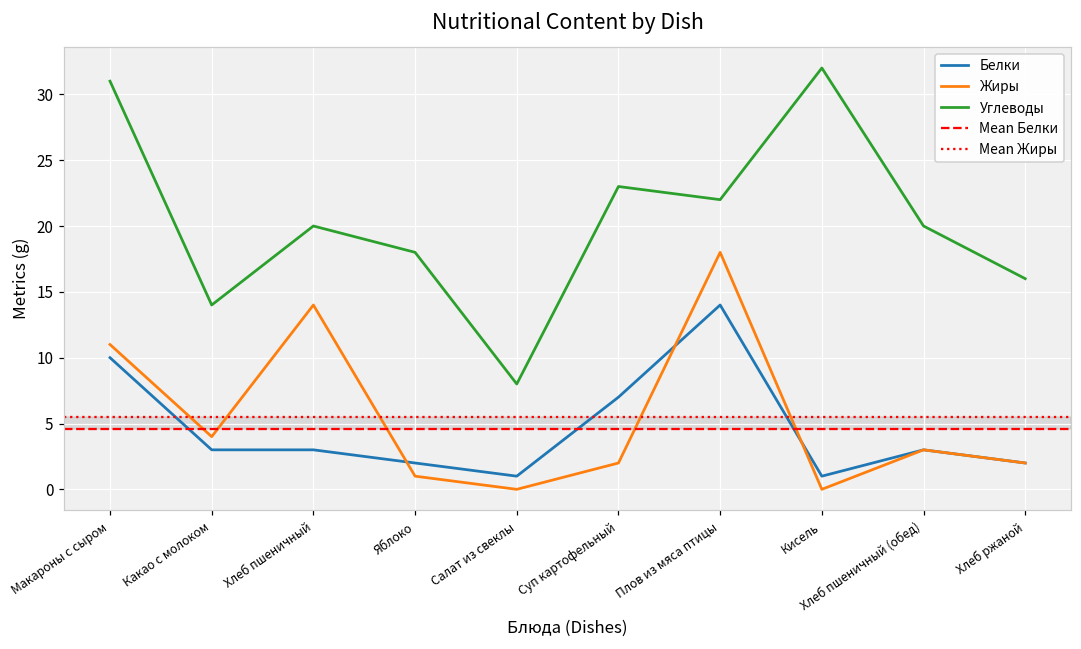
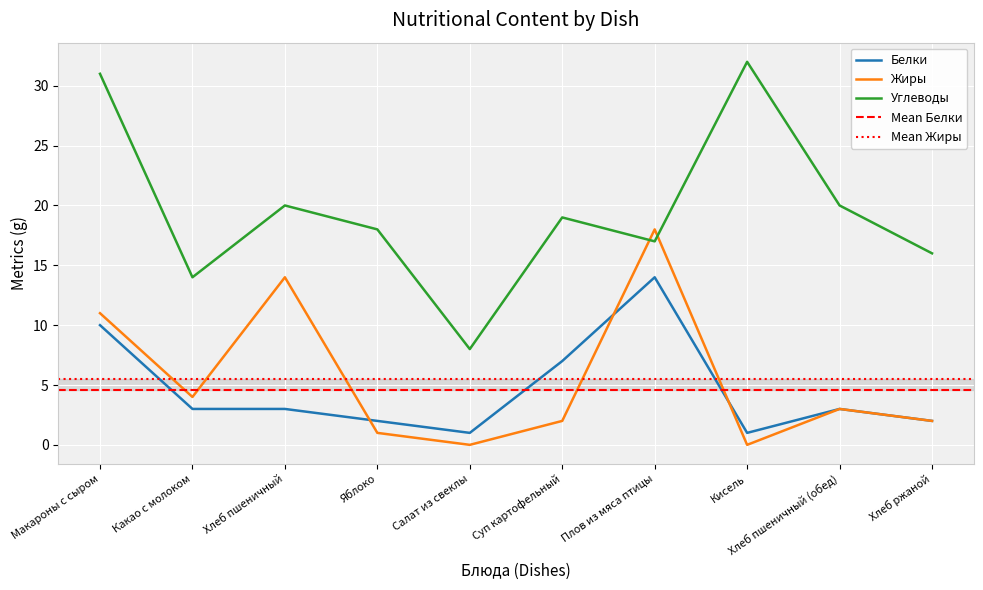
Углеводы, Суп картофельный: 23 -> 19
Углеводы, Плов из мяса птицы: 22 -> 17
